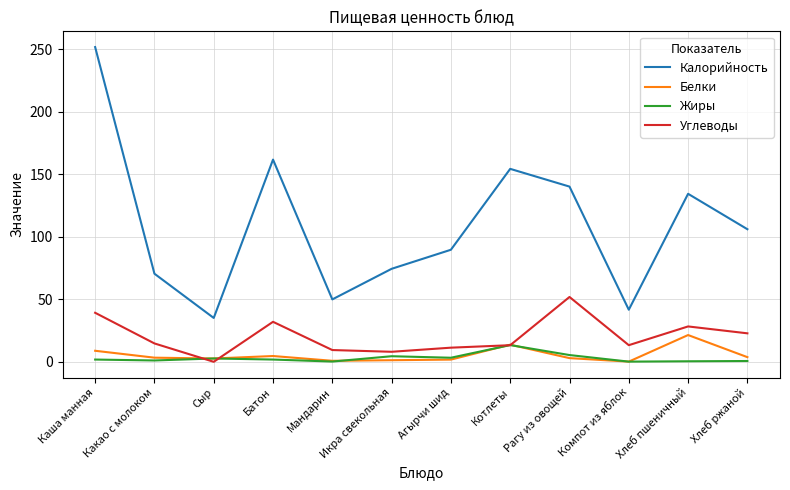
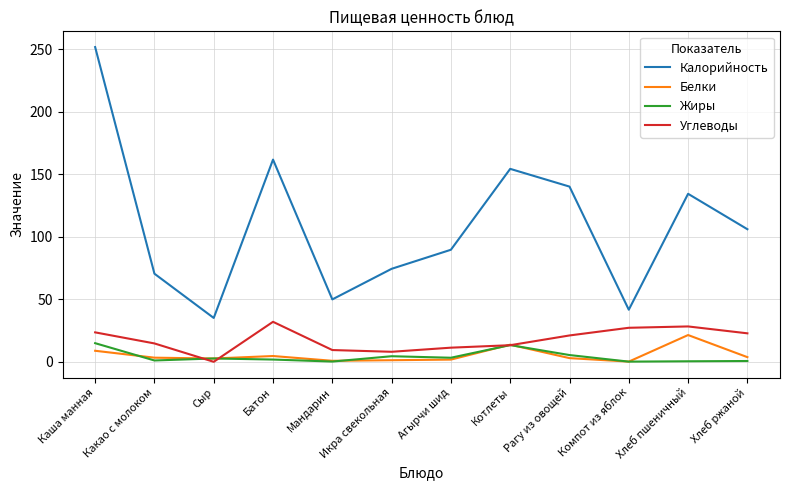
Жиры, Каша манная: 2 -> 15
Углеводы, Каша манная: 39 -> 24
Углеводы, Рагу из овощей: 52 -> 21
Углеводы, Компот из яблок: 13 -> 27
